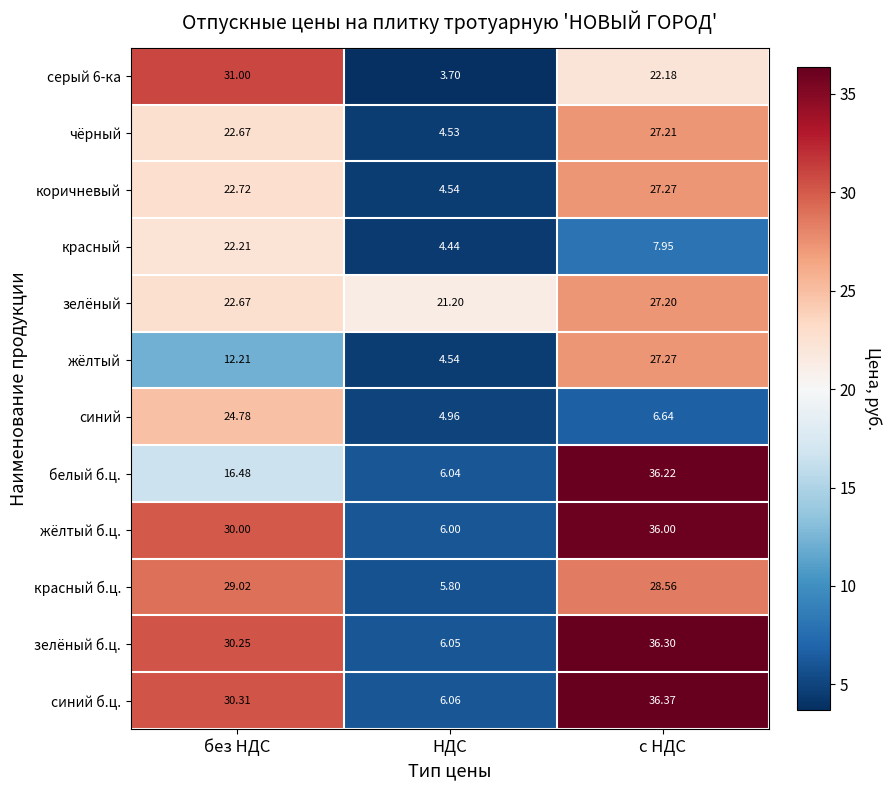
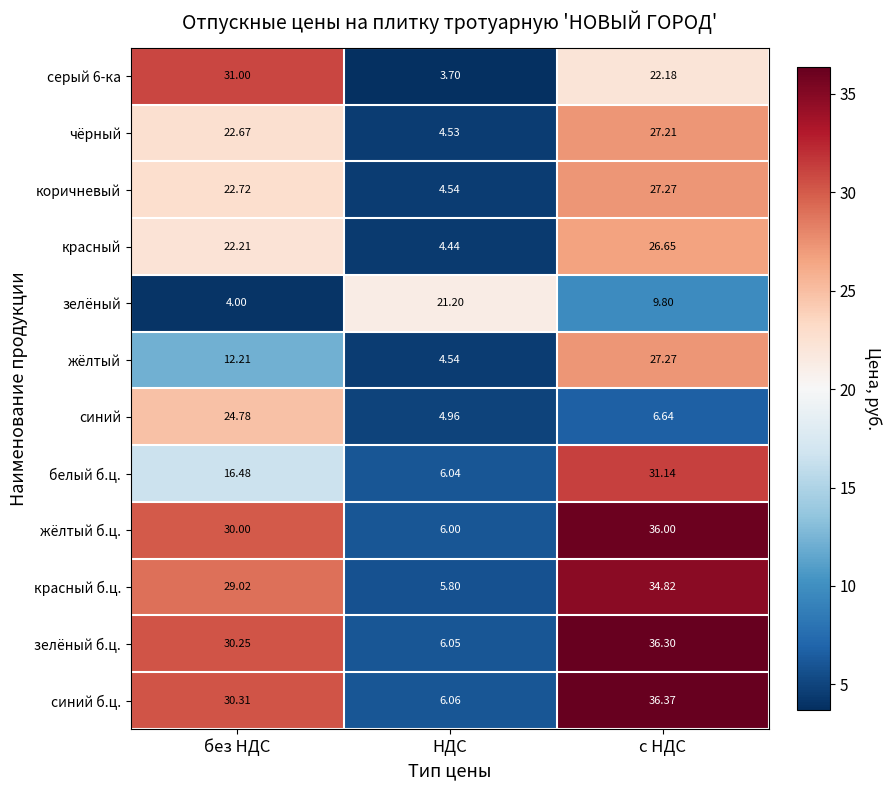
красный, с НДС: 7.95 -> 26.65
зелёный, без НДС: 22.67 -> 4.00
зелёный, с НДС: 27.20 -> 9.80
белый б.ц., с НДС: 36.22 -> 31.14
красный б.ц., с НДС: 28.56 -> 34.82
